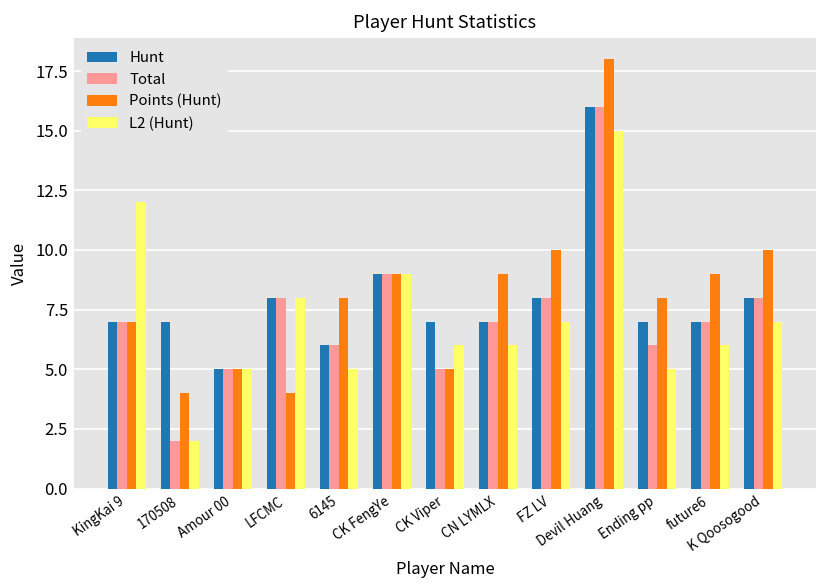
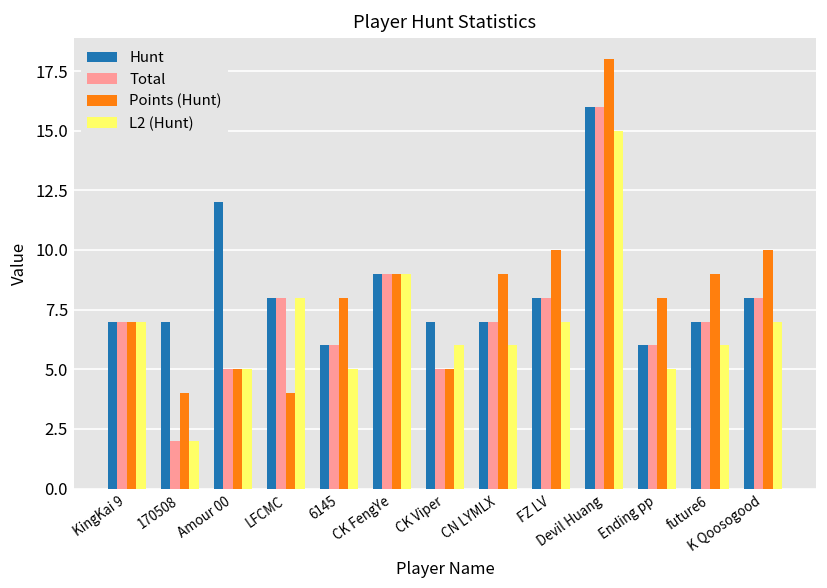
L2 (Hunt), KingKai 9: 12 -> 7
Hunt, Amour 00: 5 -> 12
Hunt, Ending pp: 7 -> 6
